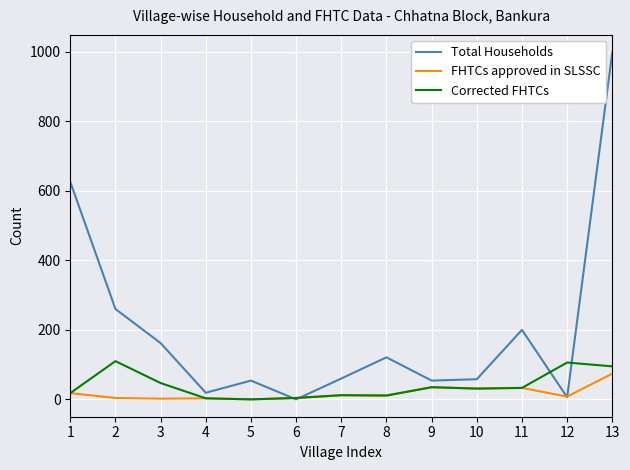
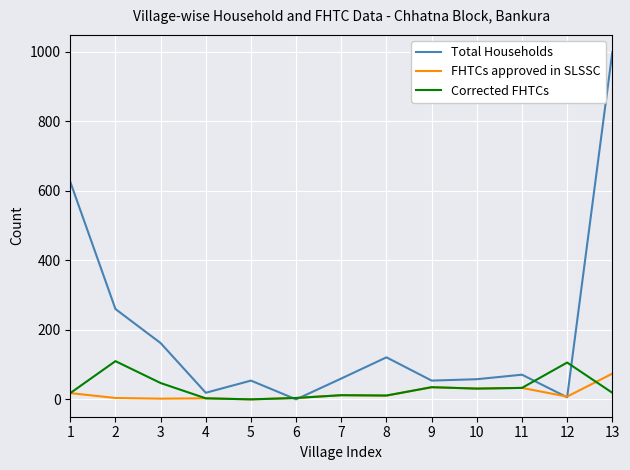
Total Households, 11: 200 -> 70
Corrected FHTCs, 13: 100 -> 20
